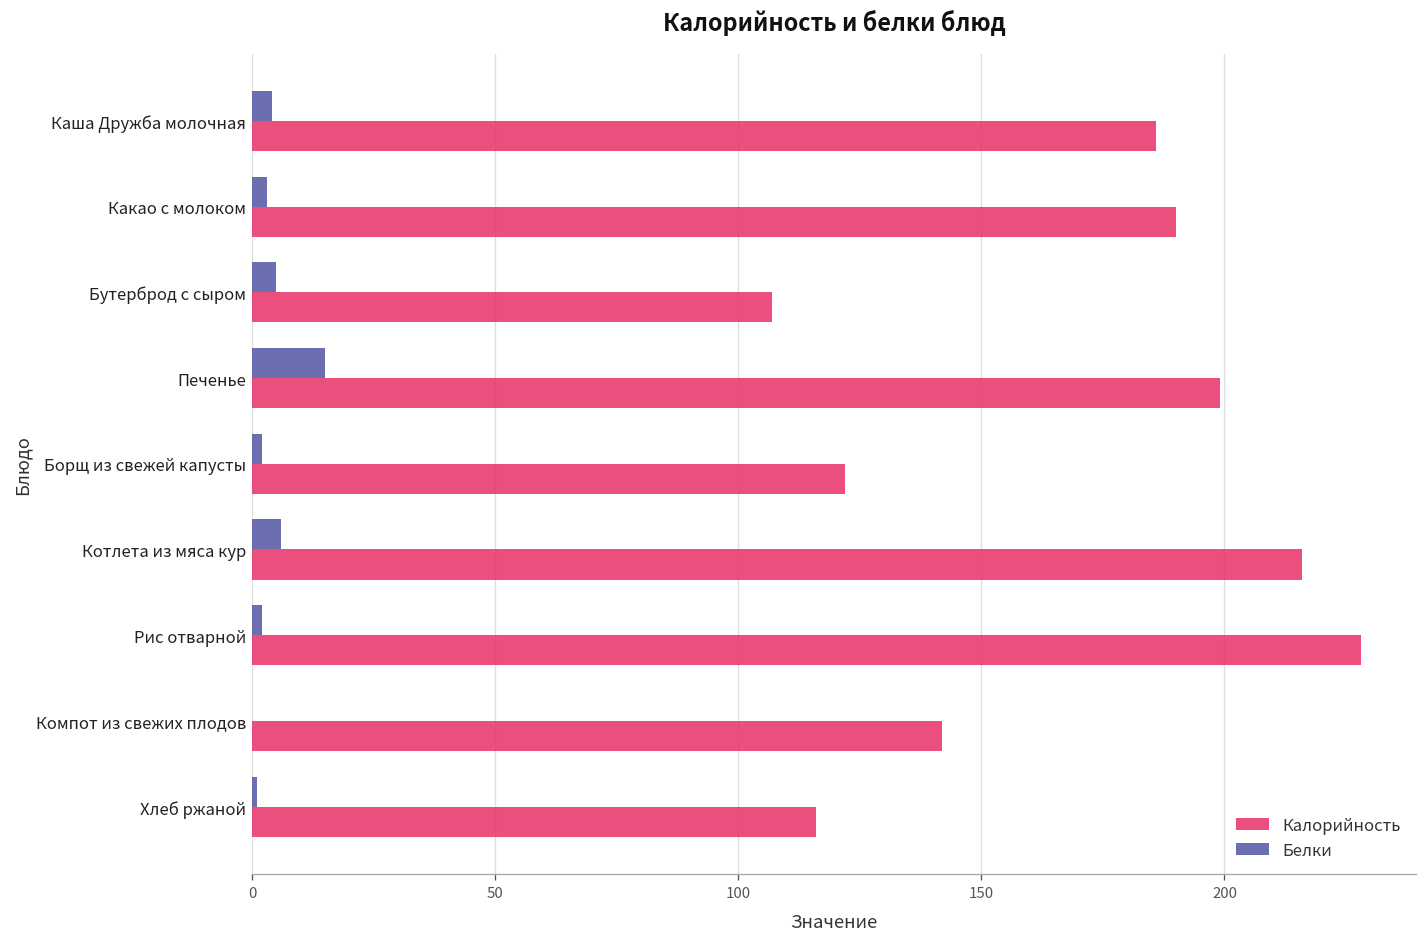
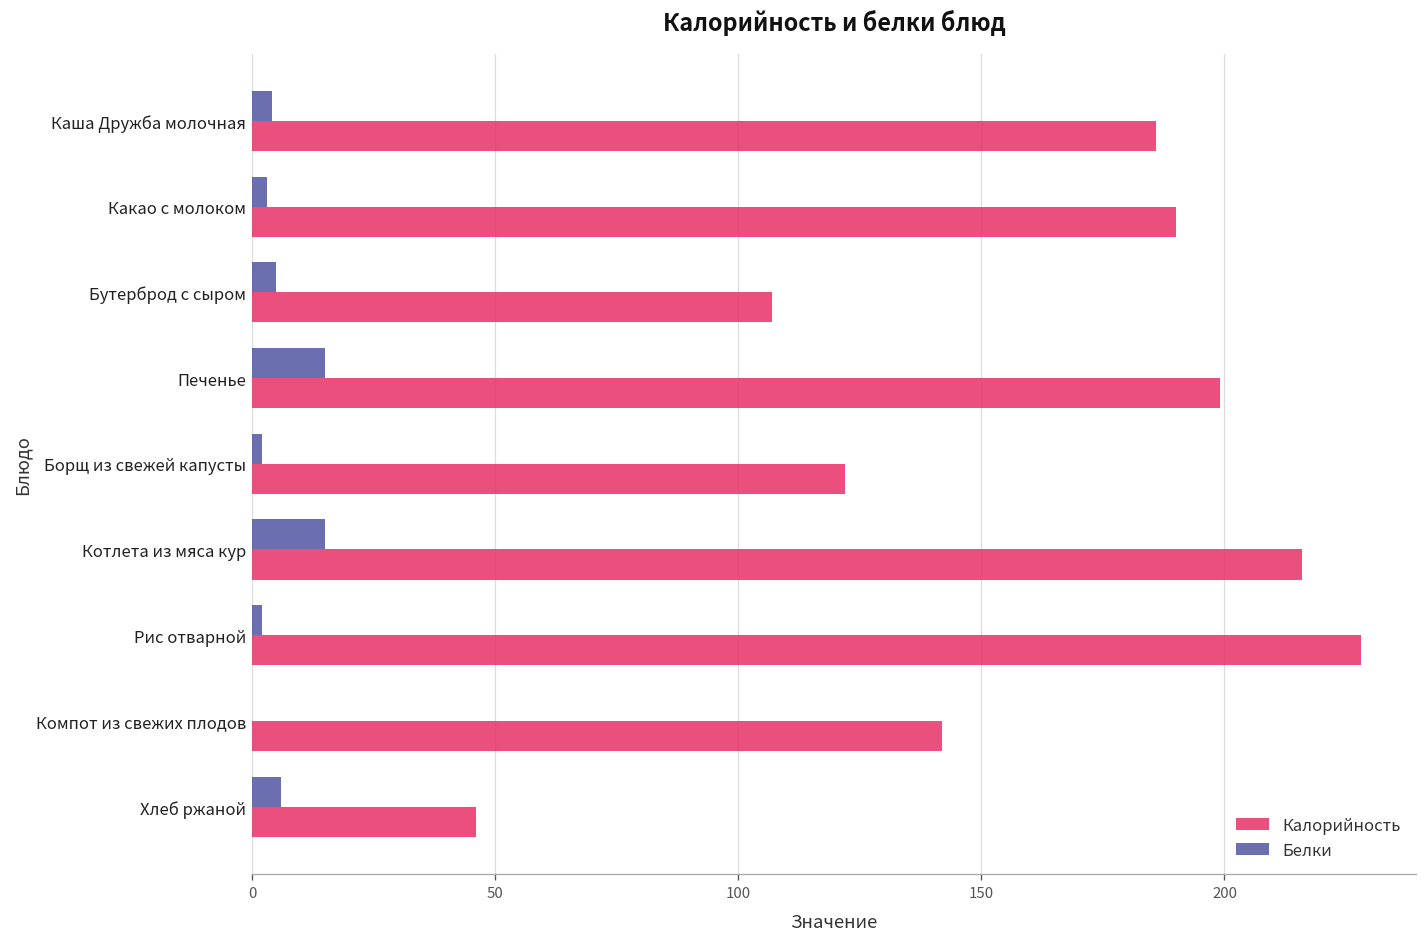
Белки, Котлета из мяса кур: 6 -> 15
Белки, Хлеб ржаной: 1 -> 6
Калорийность, Хлеб ржаной: 116 -> 46
